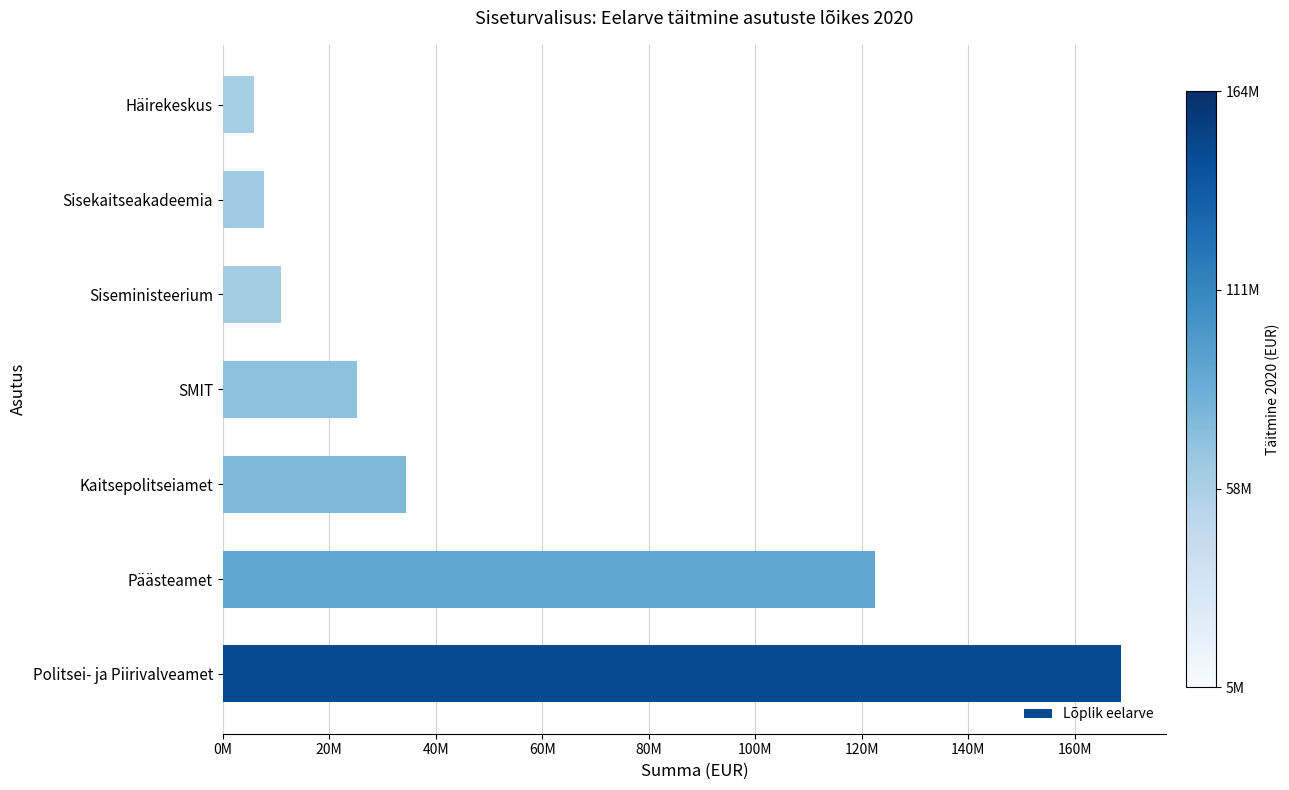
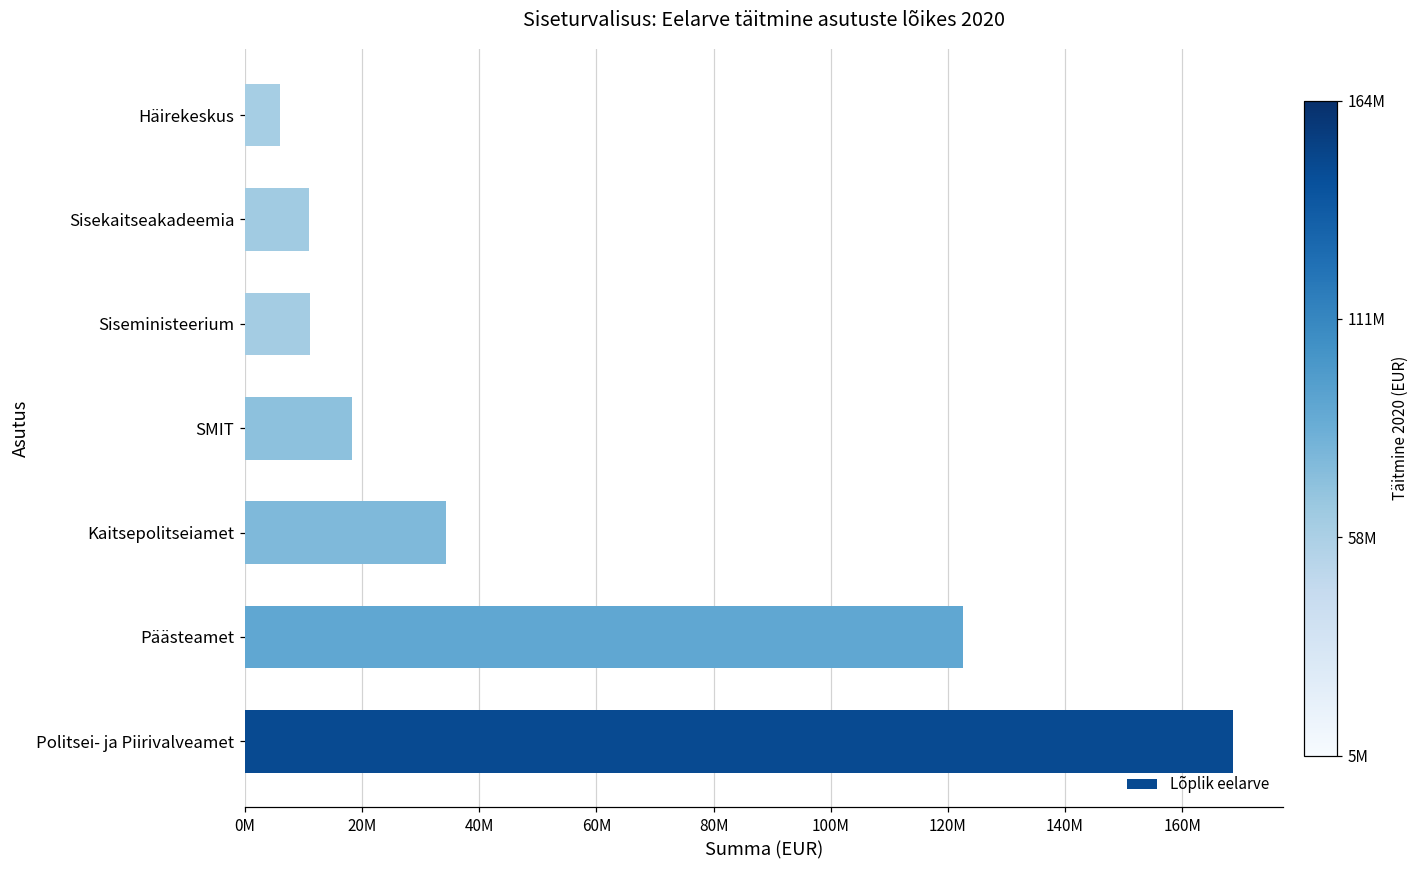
Sisekaitseakadeemia: 8000000 -> 11000000
SMIT: 25000000 -> 18000000
